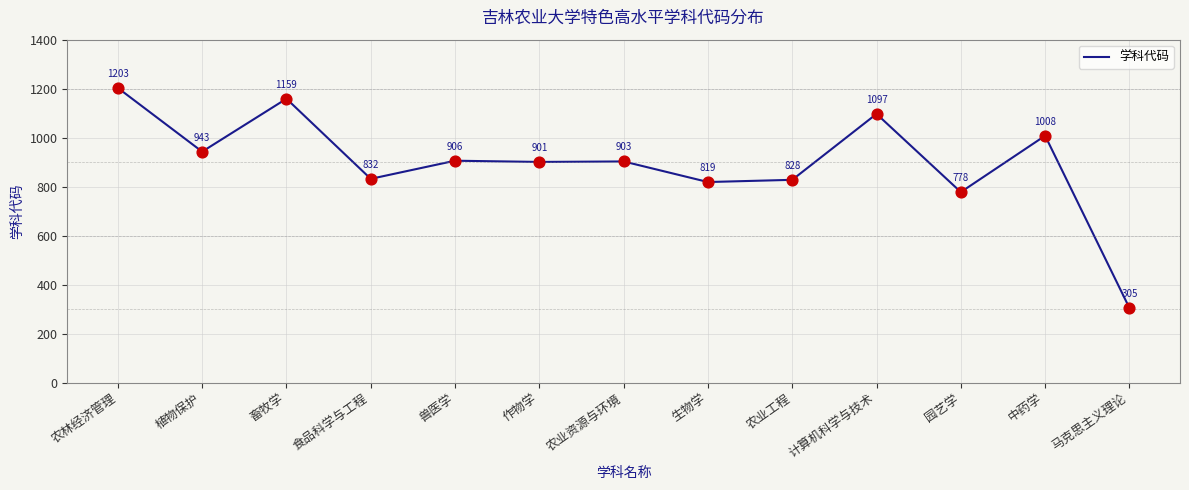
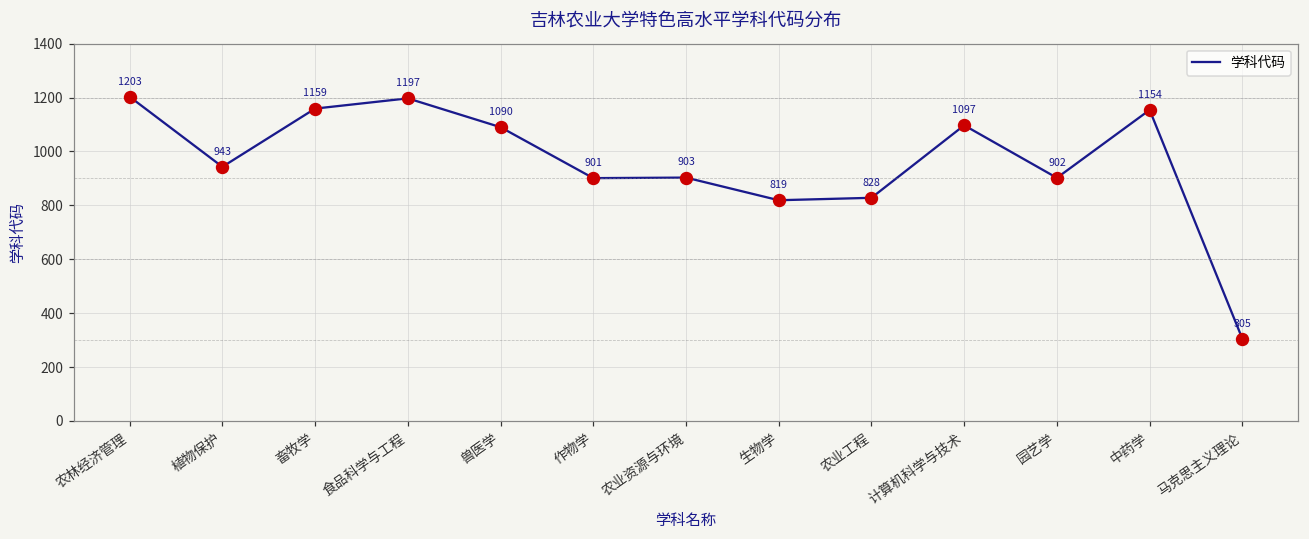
食品科学与工程: 832 -> 1197
兽医学: 906 -> 1090
园艺学: 778 -> 902
中药学: 1008 -> 1154
